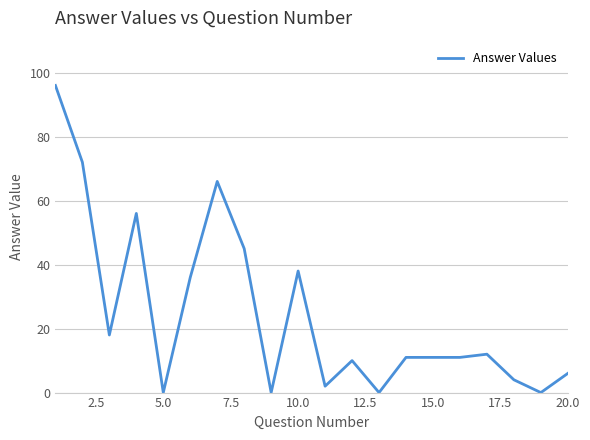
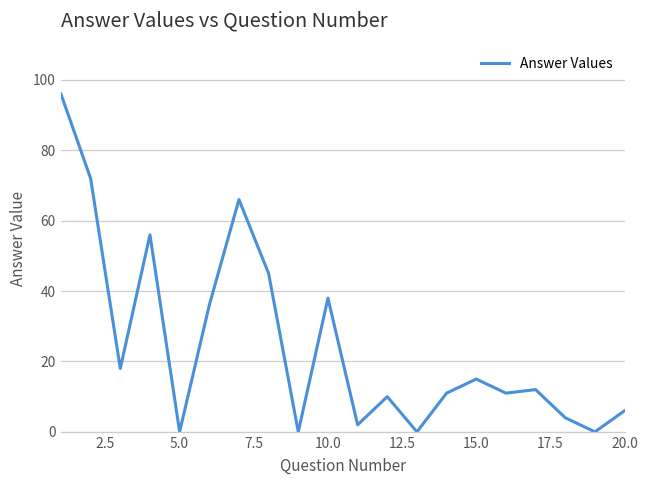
15.0: 11 -> 15
